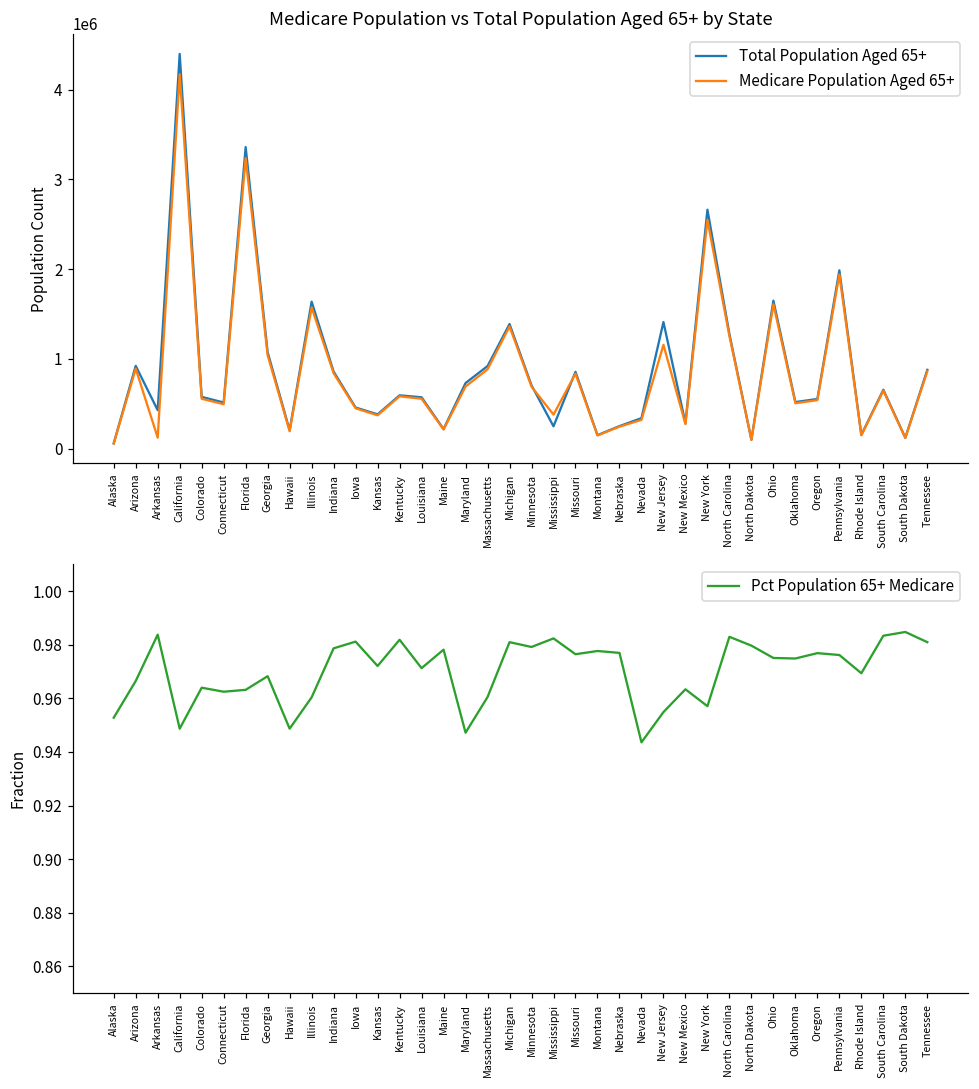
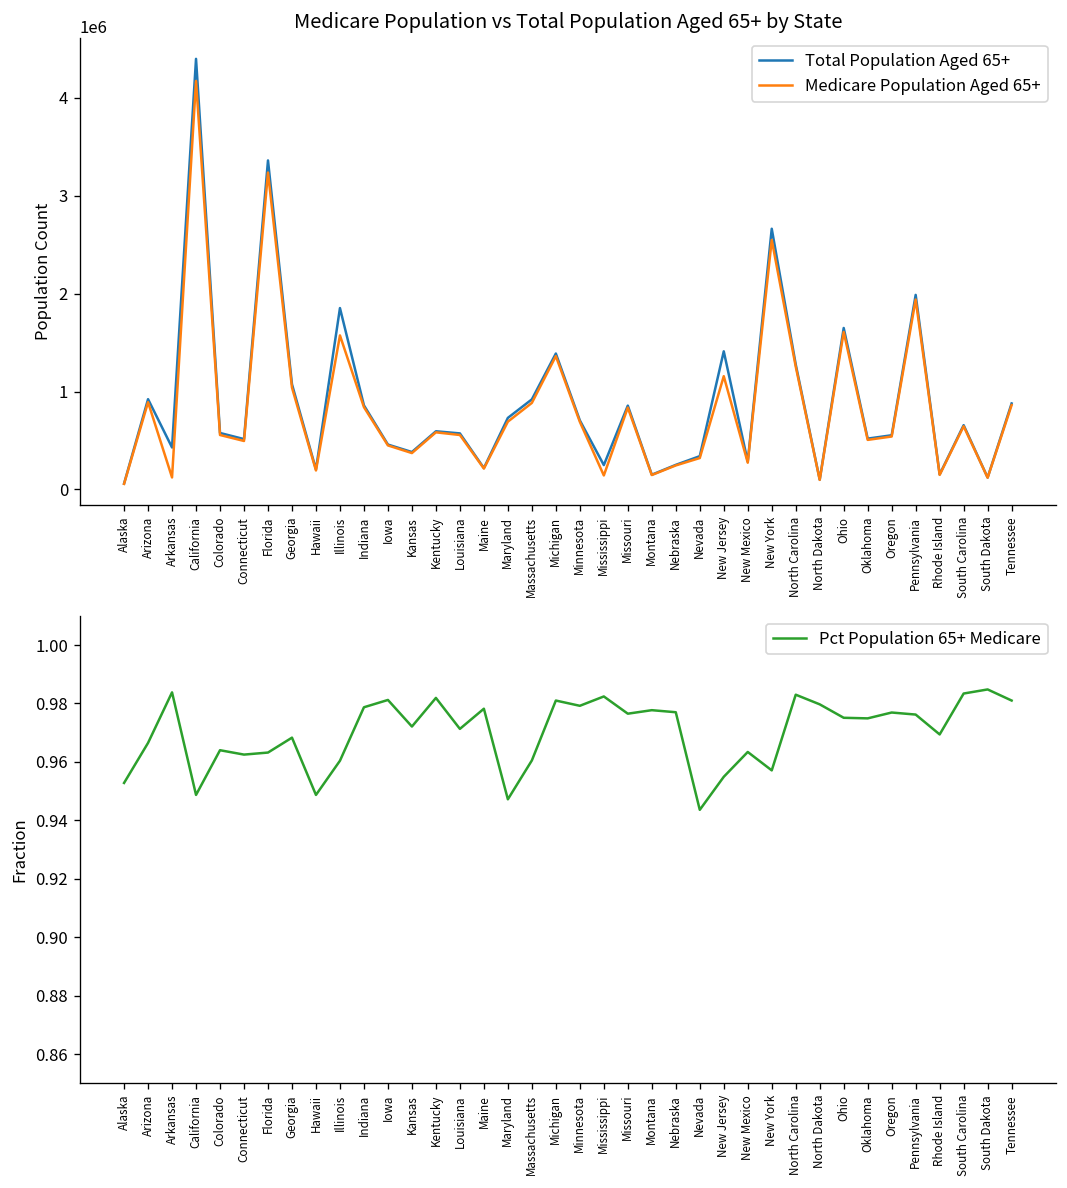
Medicare Population vs Total Population Aged 65+ by State, Total Population Aged 65+, Illinois: 1600000 -> 1900000
Medicare Population vs Total Population Aged 65+ by State, Medicare Population Aged 65+, Mississippi: 400000 -> 100000
